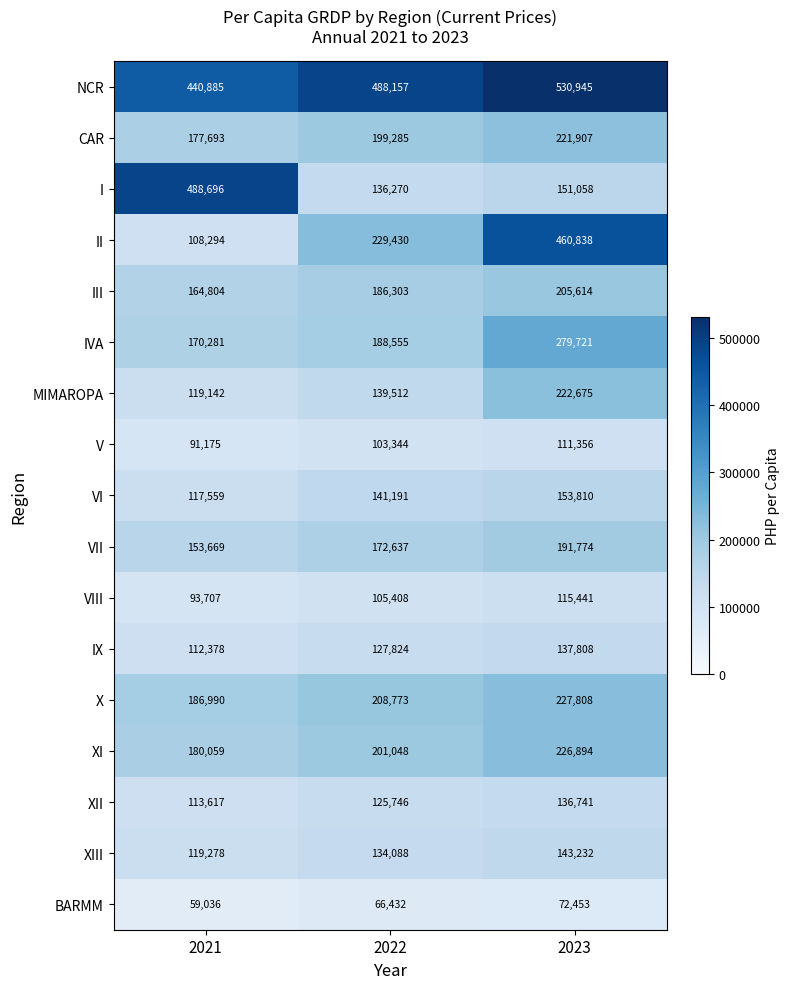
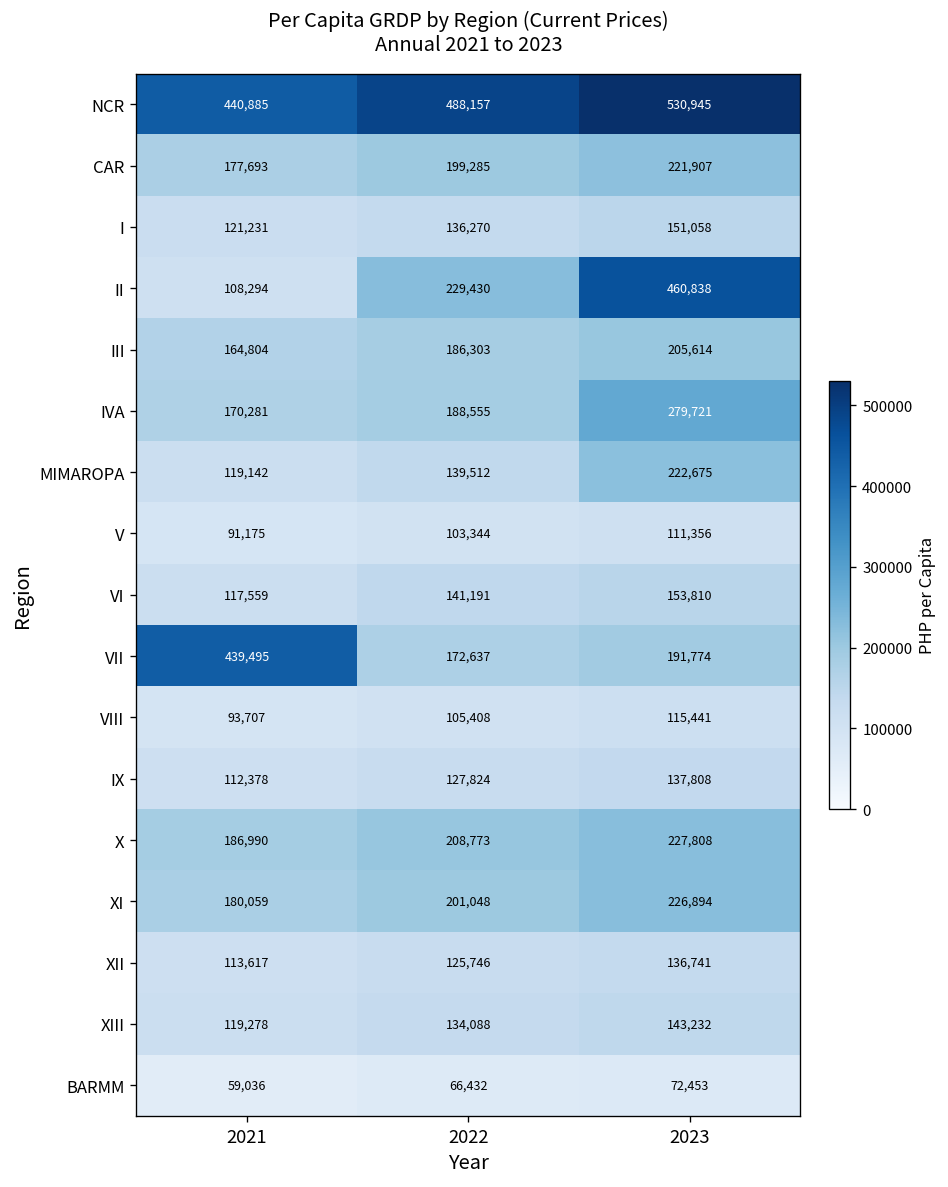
I, 2021: 488,696 -> 121,231
VII, 2021: 153,669 -> 439,495
